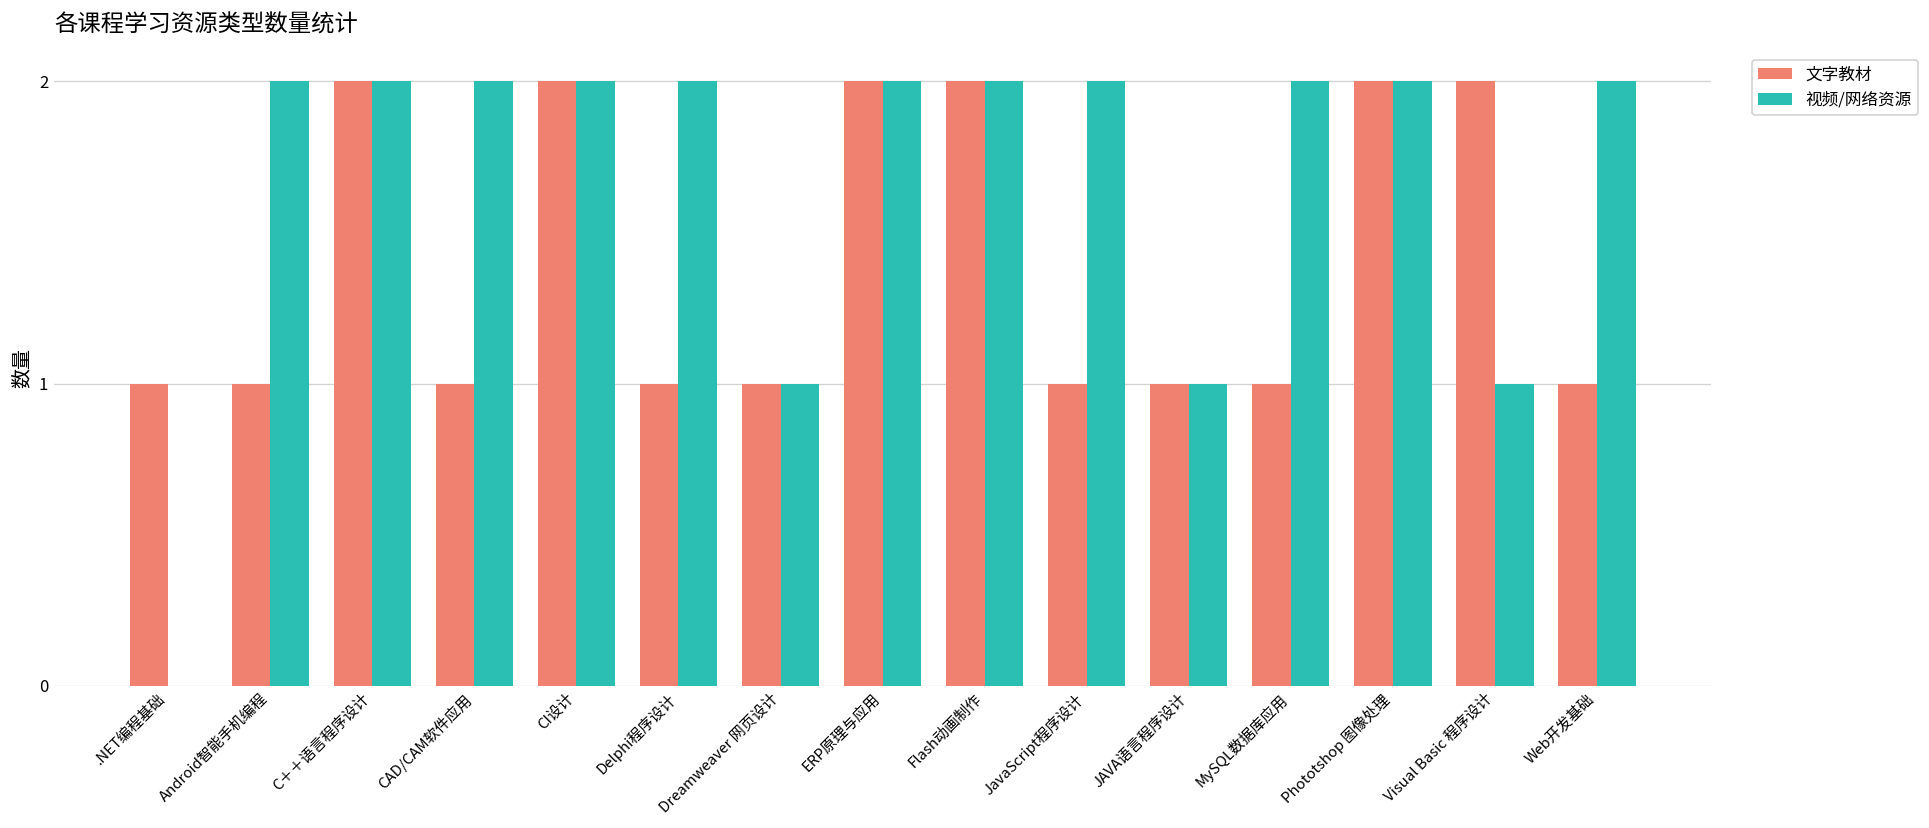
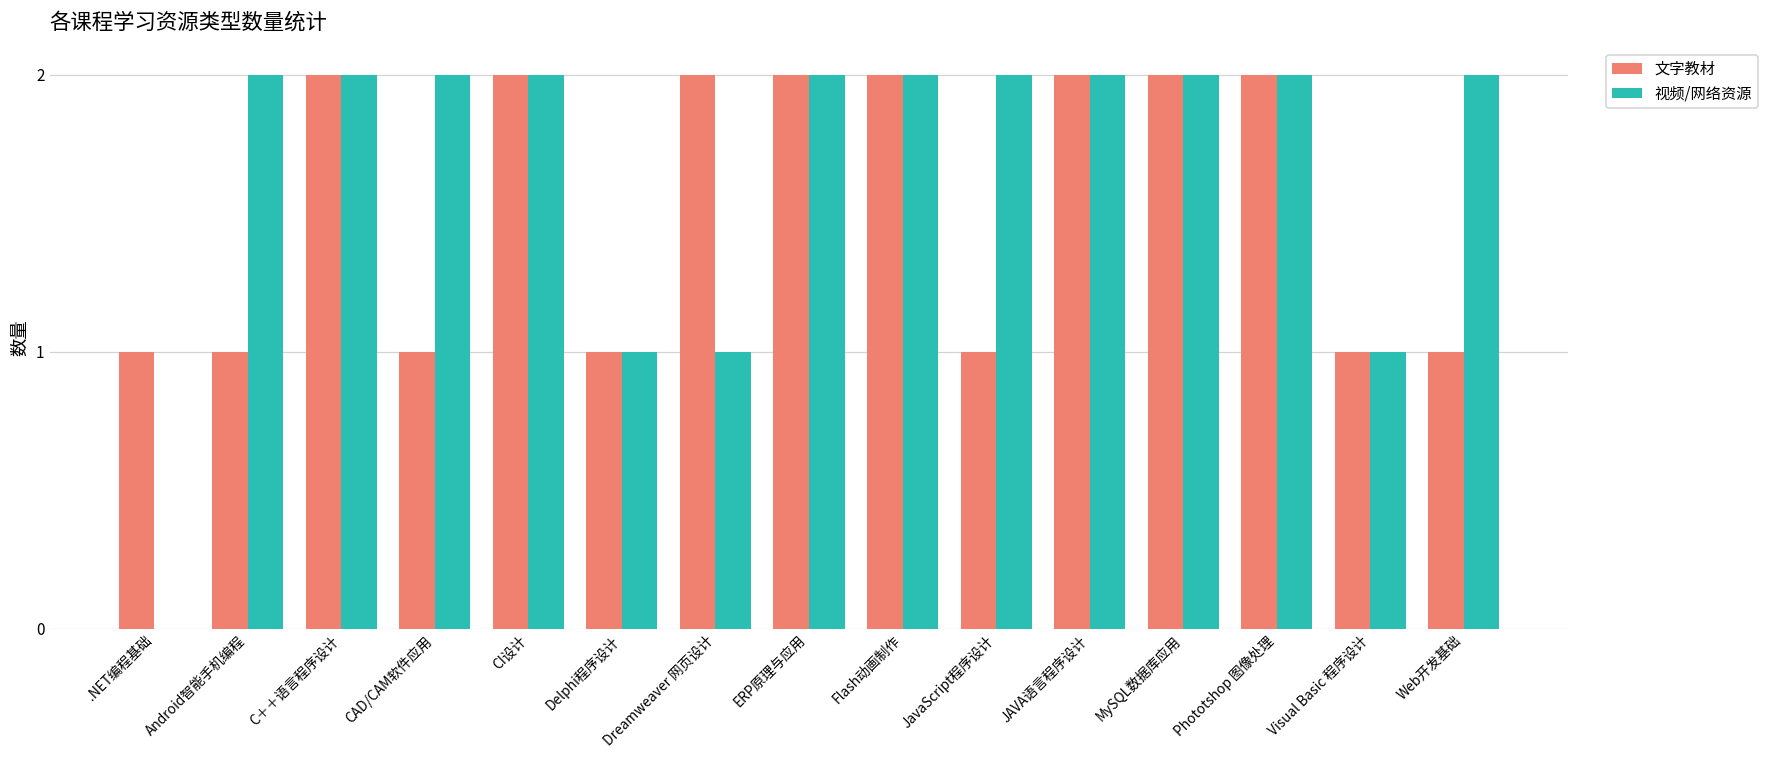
视频/网络资源, Delphi程序设计: 2 -> 1
文字教材, Dreamweaver 网页设计: 1 -> 2
文字教材, JAVA语言程序设计: 1 -> 2
视频/网络资源, JAVA语言程序设计: 1 -> 2
文字教材, MySQL数据库应用: 1 -> 2
文字教材, Visual Basic 程序设计: 2 -> 1
